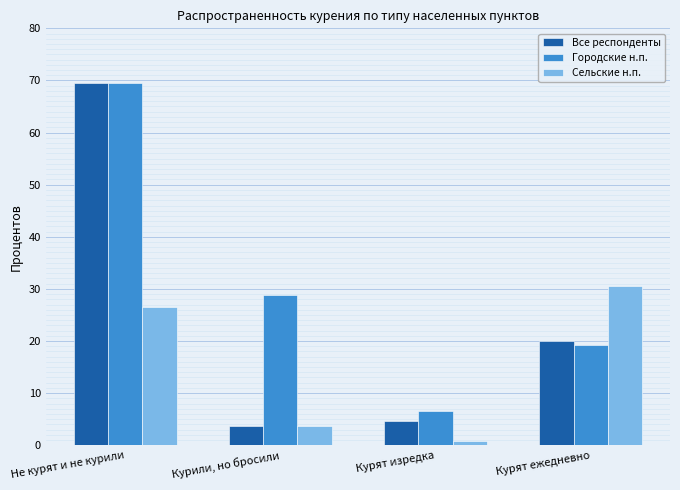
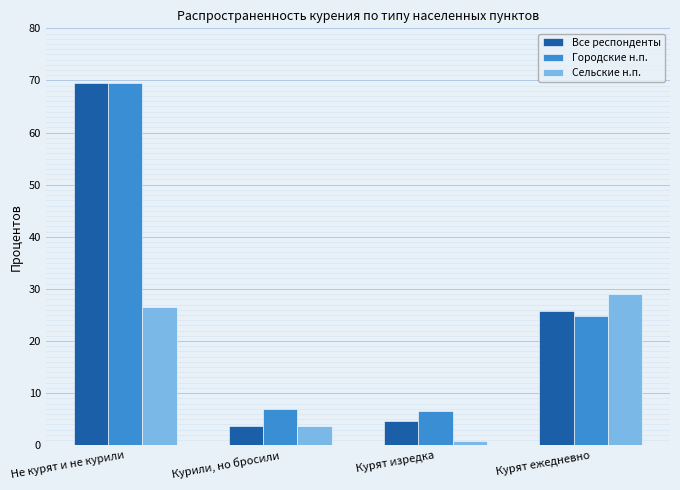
Городские н.п., Курили, но бросили: 29 -> 7
Все респонденты, Курят ежедневно: 20 -> 26
Городские н.п., Курят ежедневно: 19 -> 25
Сельские н.п., Курят ежедневно: 31 -> 29
